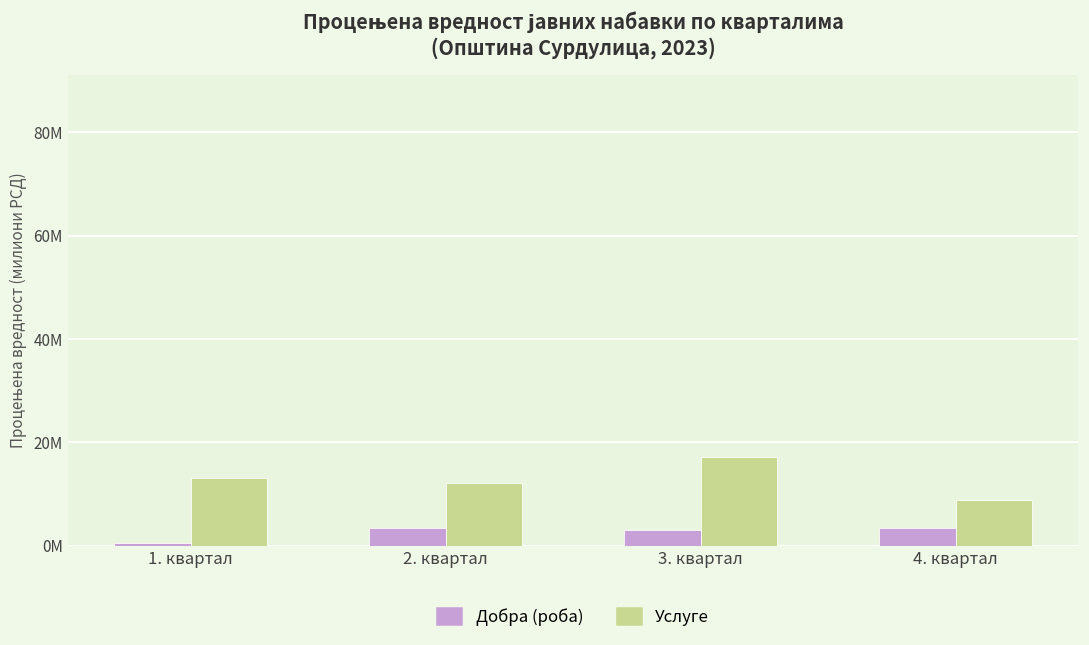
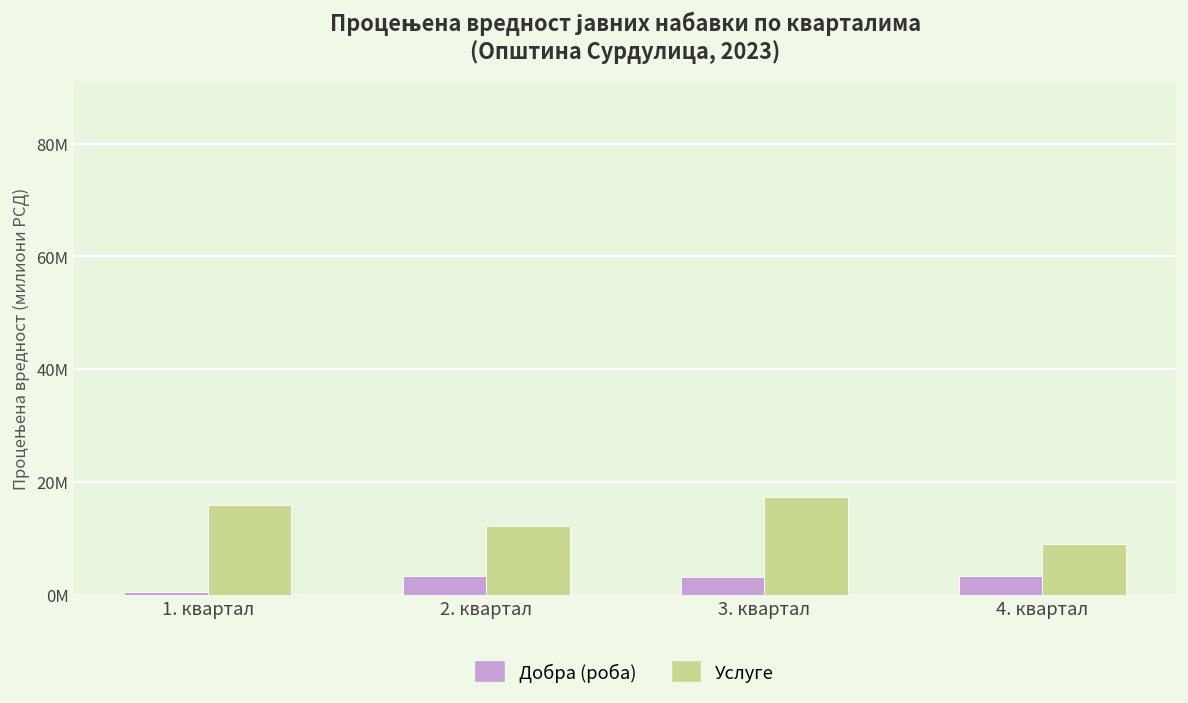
Услуге, 1. квартал: 13000000 -> 16000000
